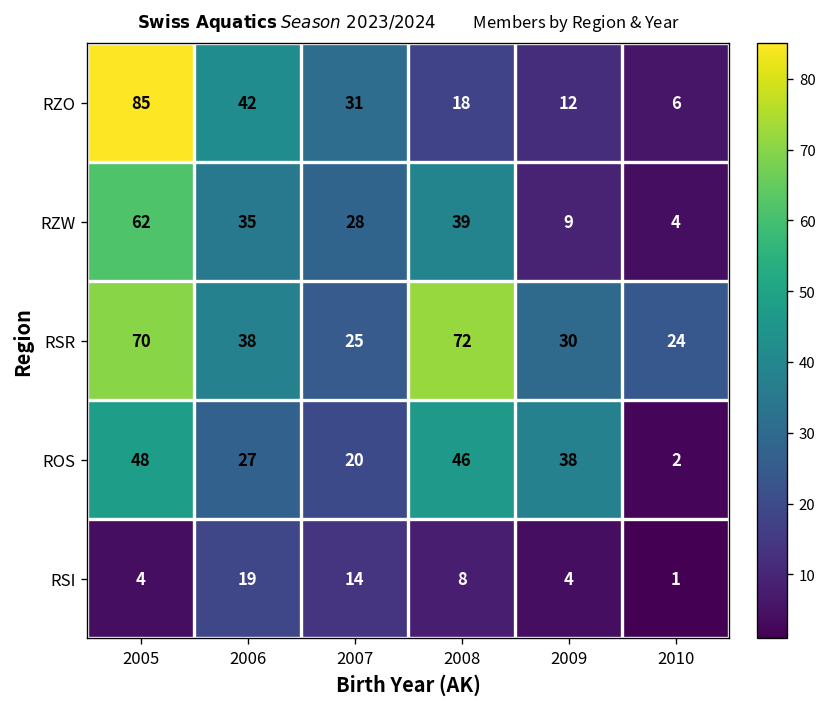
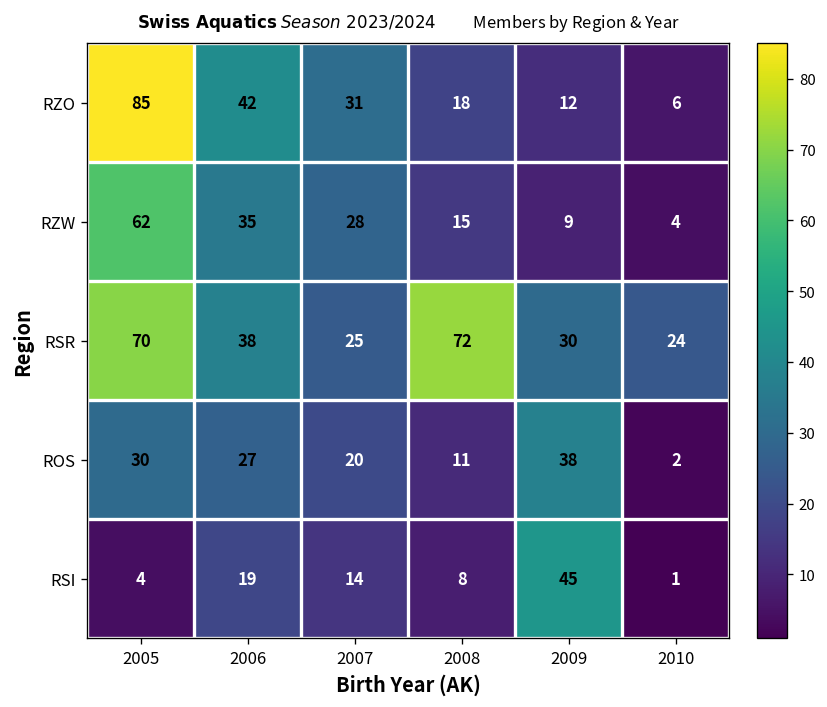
RZW, 2008: 39 -> 15
ROS, 2005: 48 -> 30
ROS, 2008: 46 -> 11
RSI, 2009: 4 -> 45
